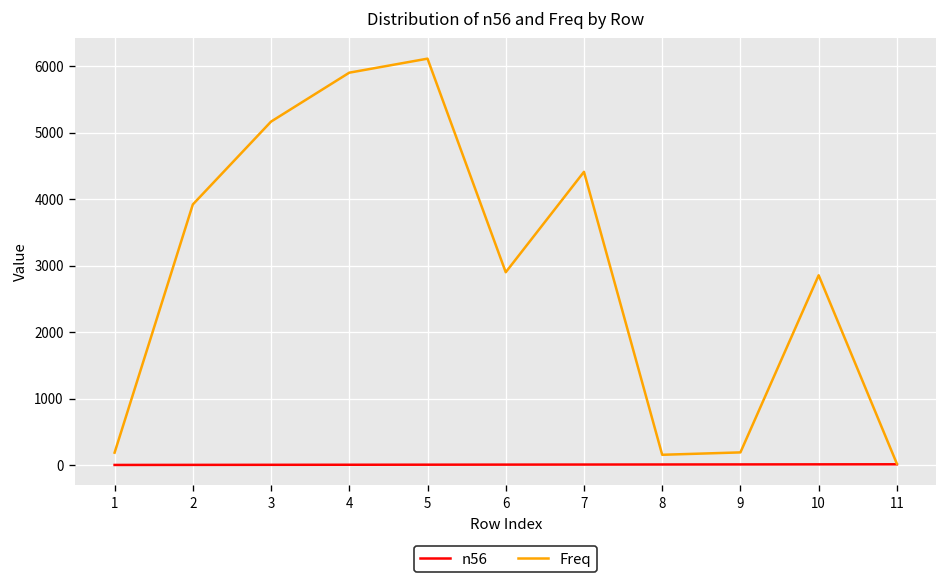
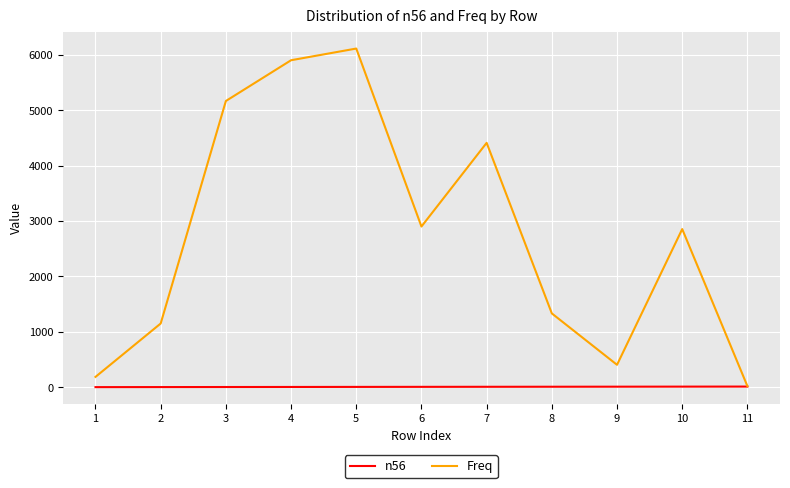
Freq, 2: 3900 -> 1100
Freq, 8: 200 -> 1300
Freq, 9: 200 -> 400
